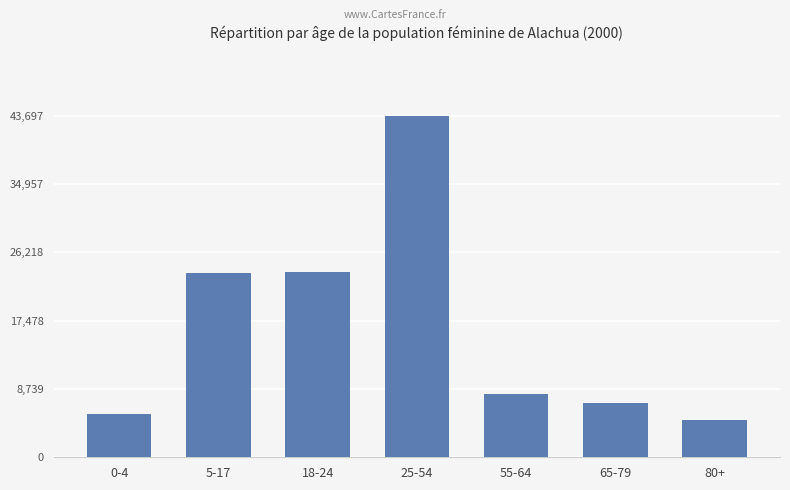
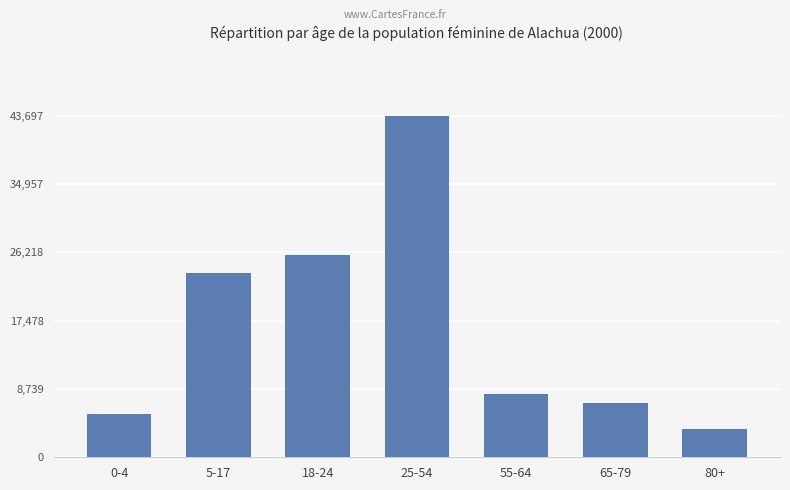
18-24: 24,000 -> 26,000
80+: 5,000 -> 4,000
